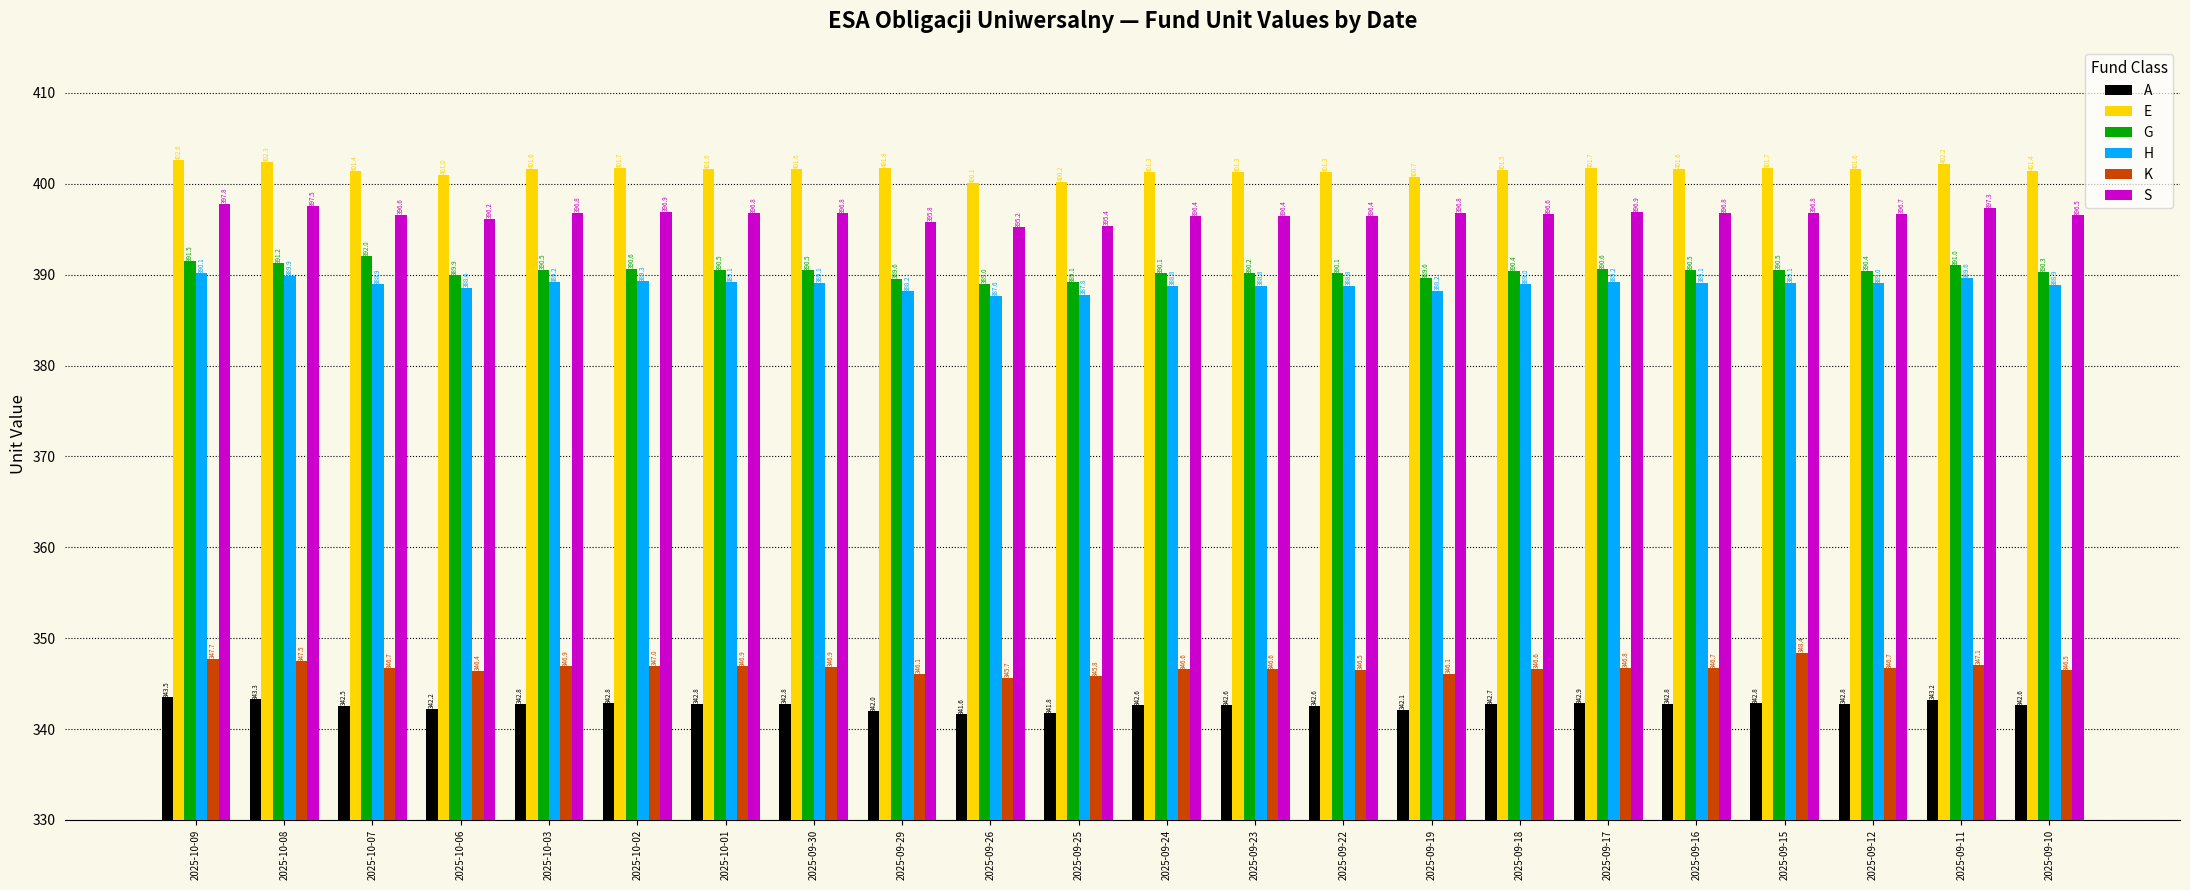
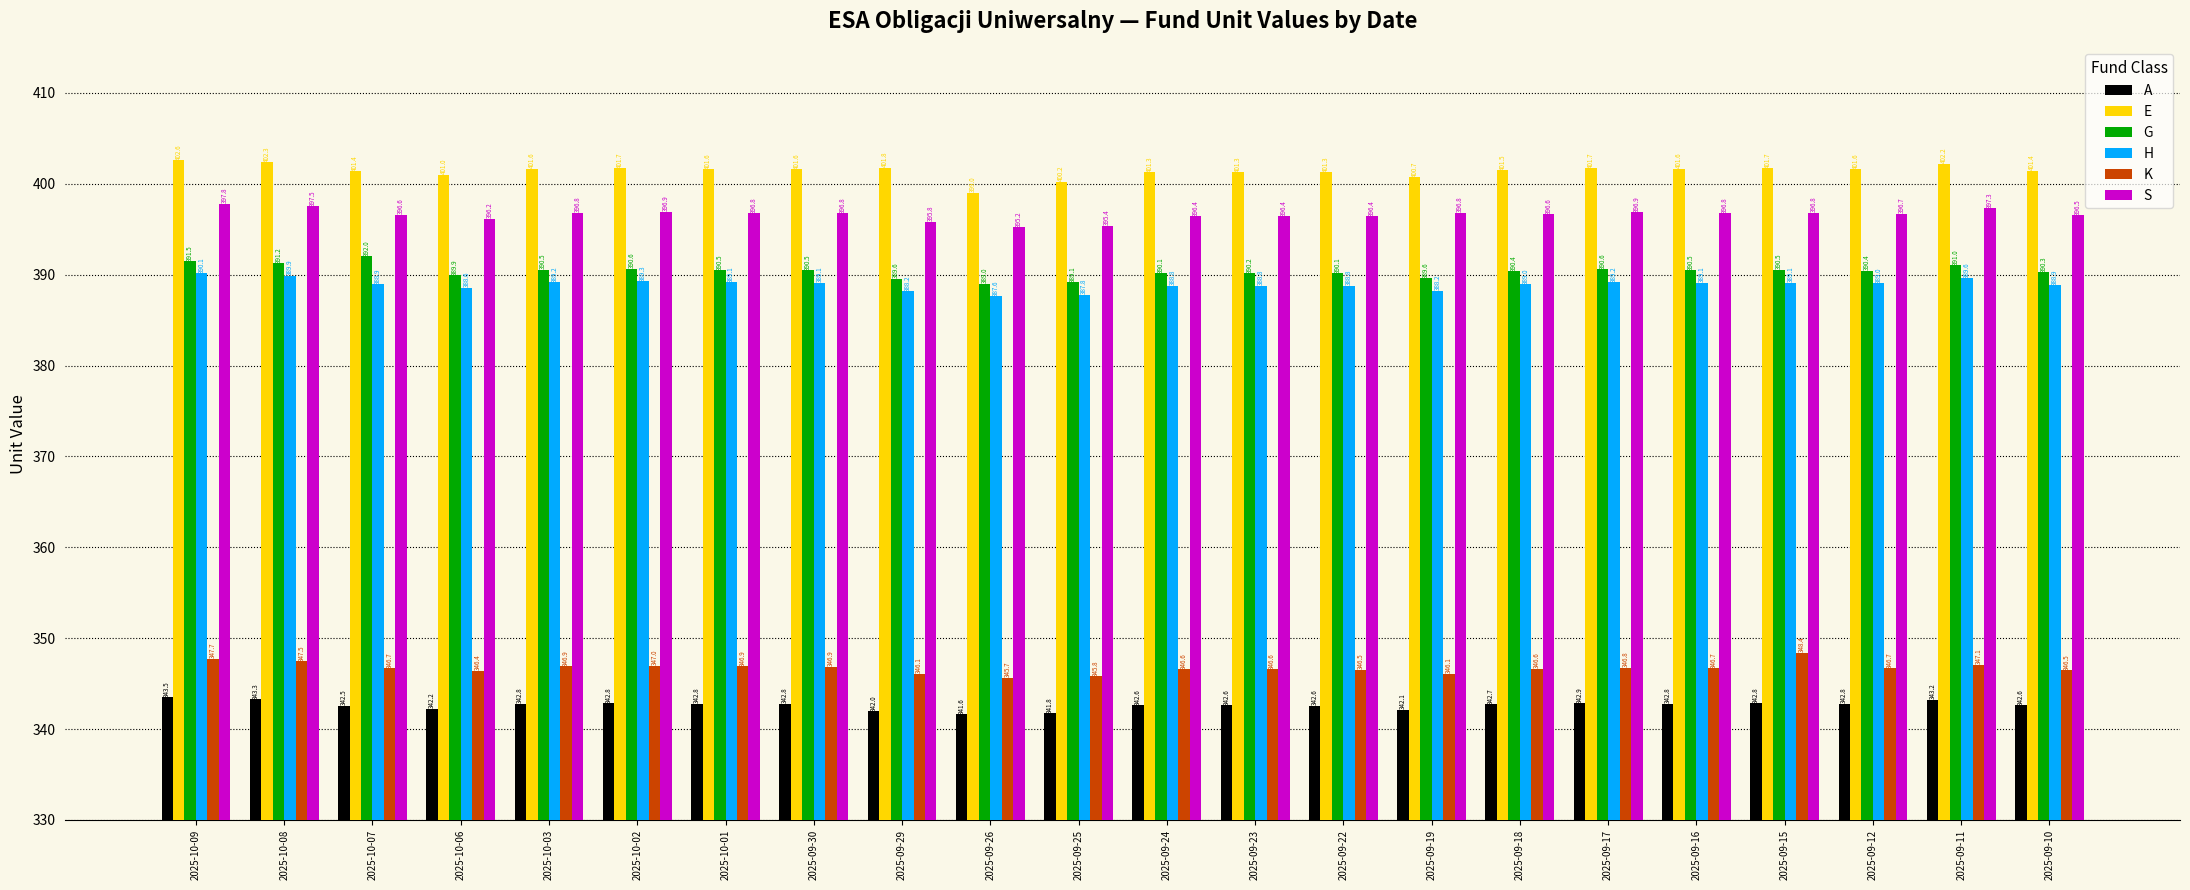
E, 2025-09-26: 400.1 -> 399.0
